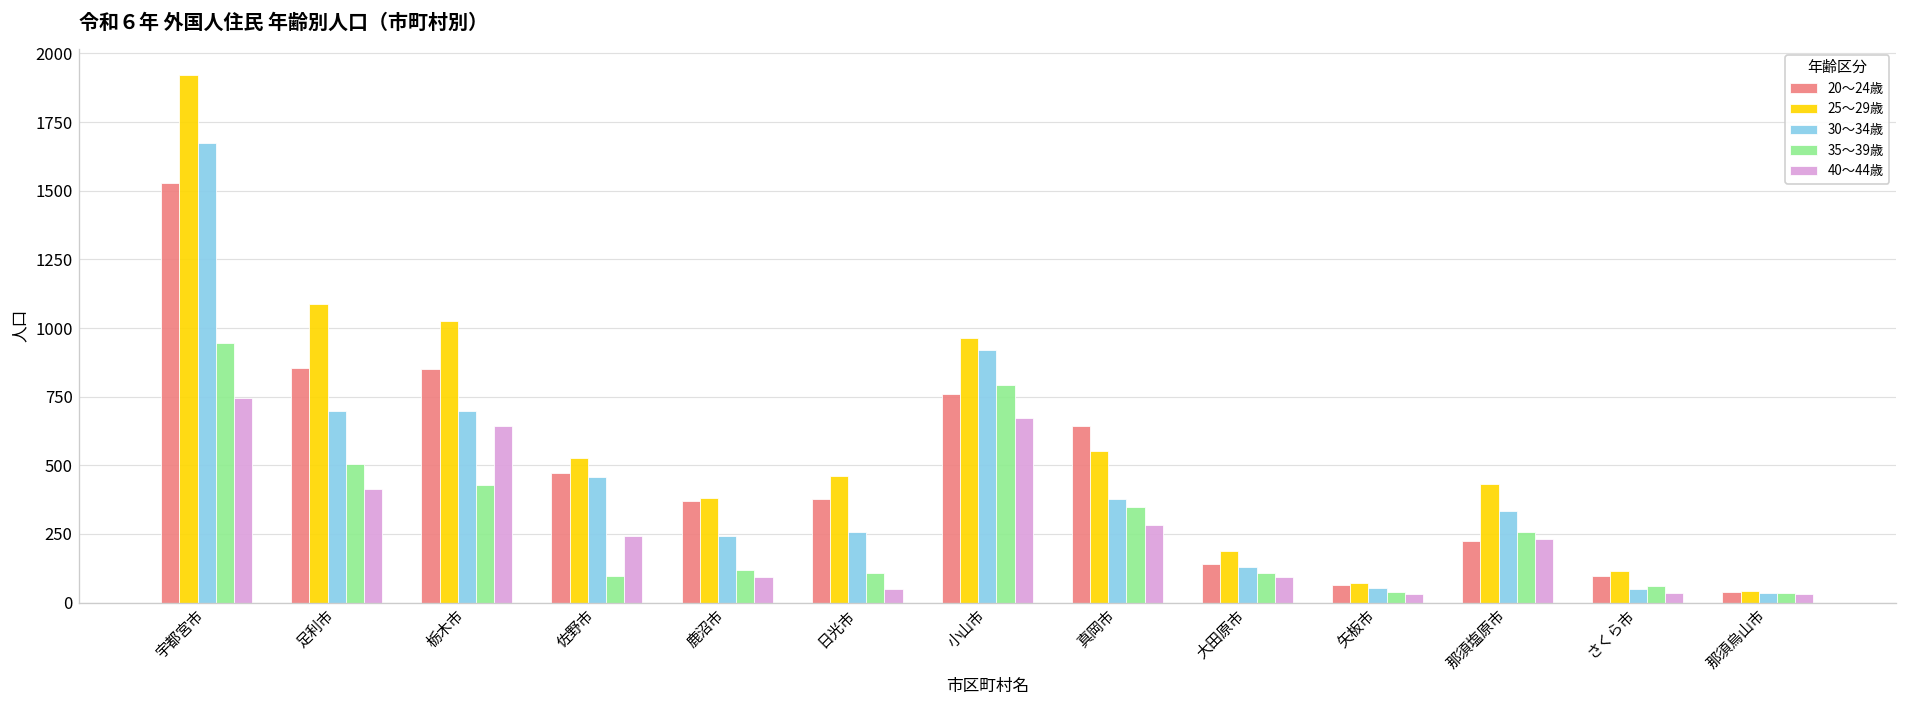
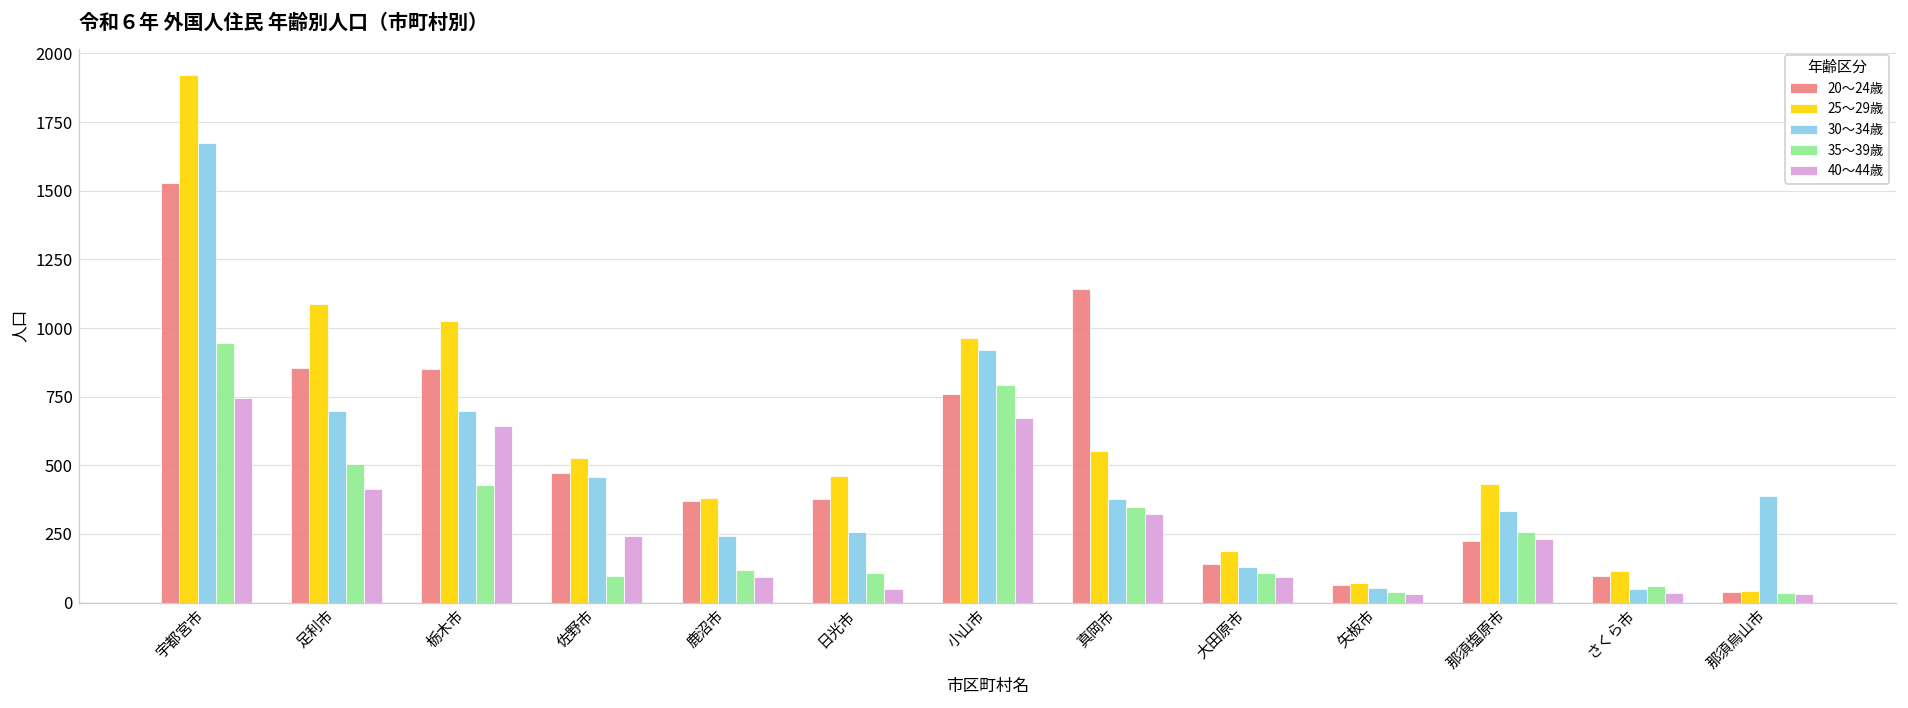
20～24歳, 真岡市: 640 -> 1140
40～44歳, 真岡市: 280 -> 320
30～34歳, 那須烏山市: 40 -> 390
